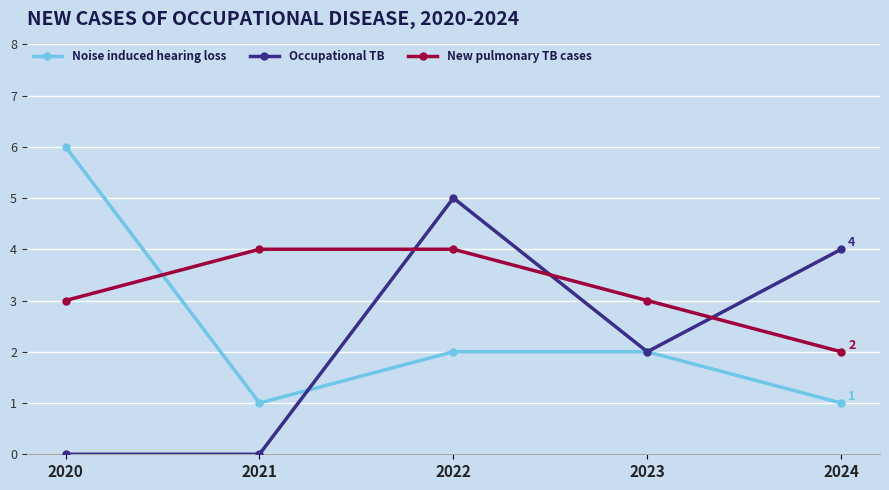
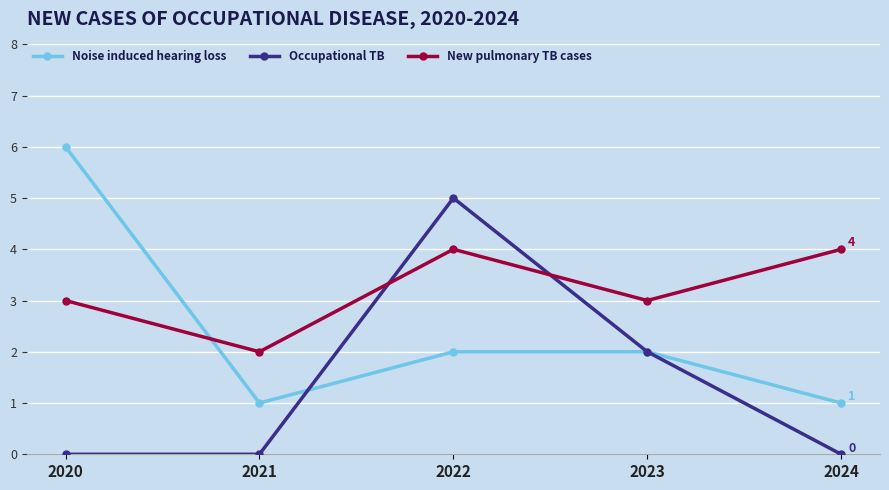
New pulmonary TB cases, 2021: 4 -> 2
Occupational TB, 2024: 4 -> 0
New pulmonary TB cases, 2024: 2 -> 4
